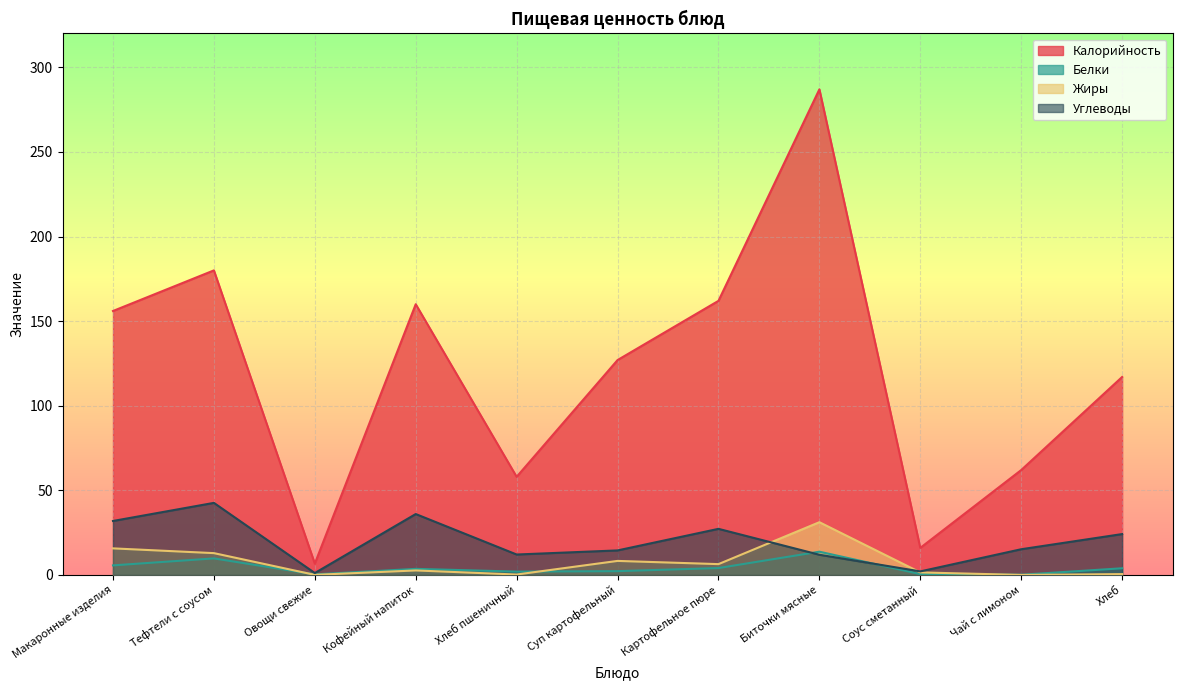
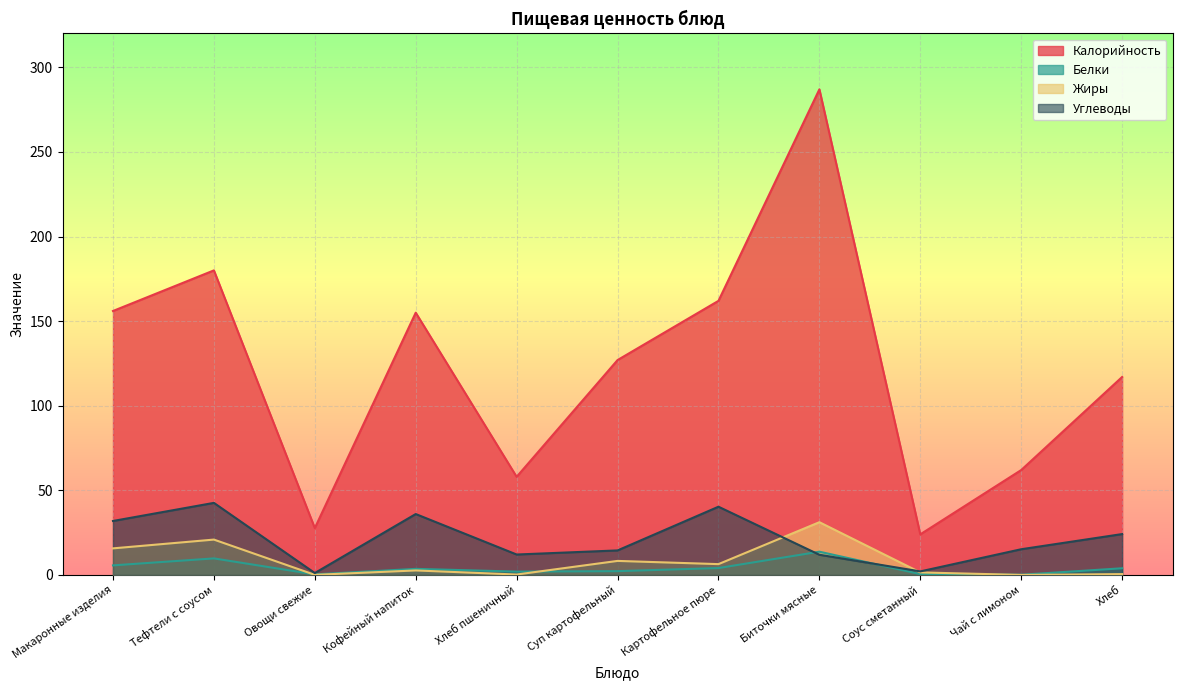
Жиры, Тефтели с соусом: 13 -> 21
Калорийность, Овощи свежие: 7 -> 28
Калорийность, Кофейный напиток: 160 -> 155
Углеводы, Картофельное пюре: 27 -> 40
Калорийность, Соус сметанный: 16 -> 24
